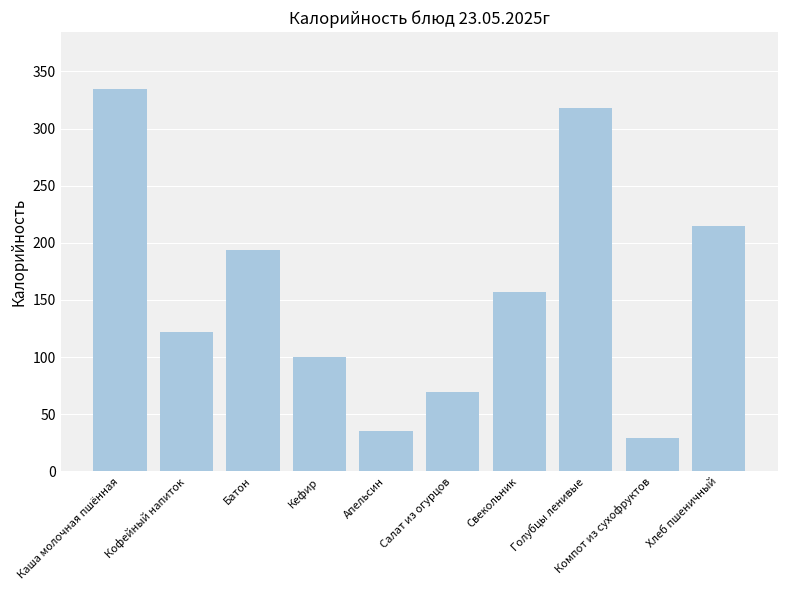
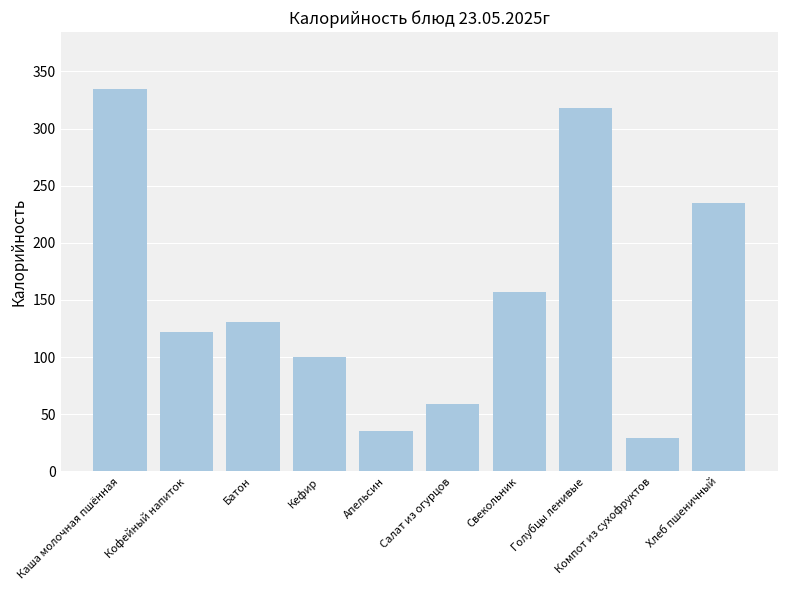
Батон: 193 -> 131
Салат из огурцов: 70 -> 59
Хлеб пшеничный: 214 -> 235
